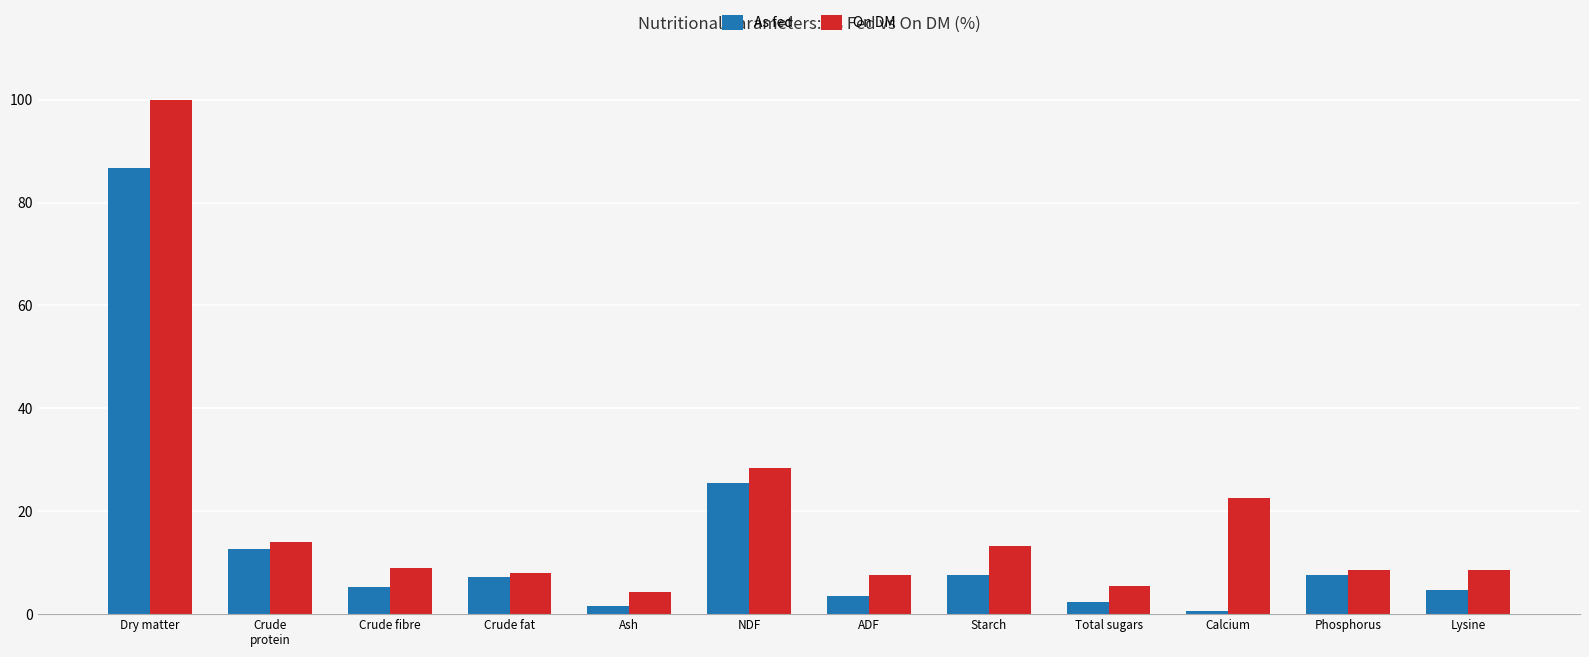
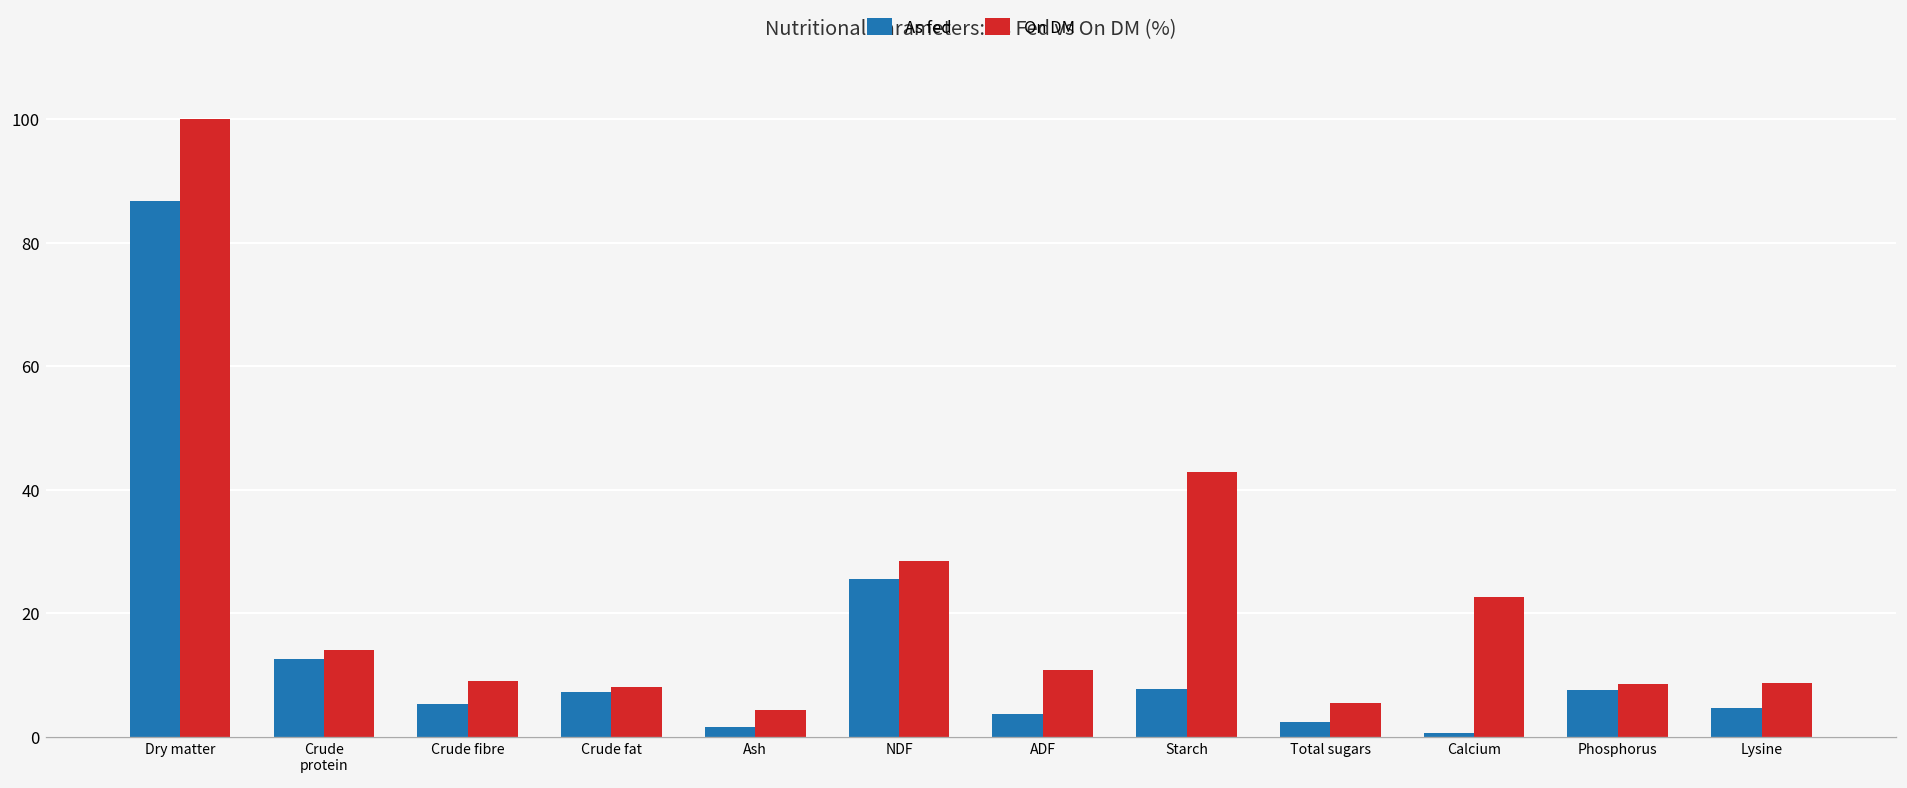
On DM, ADF: 8 -> 11
On DM, Starch: 13 -> 43
